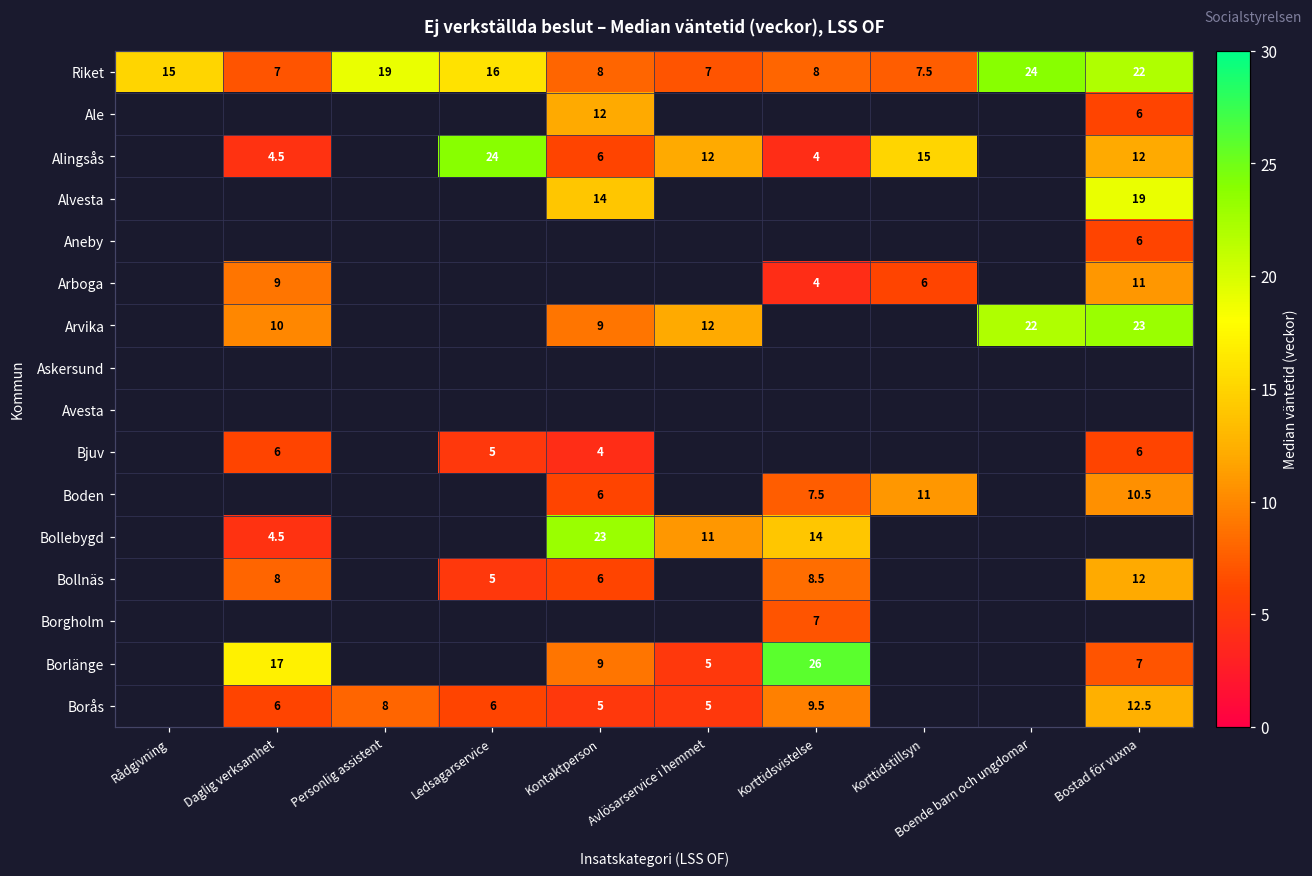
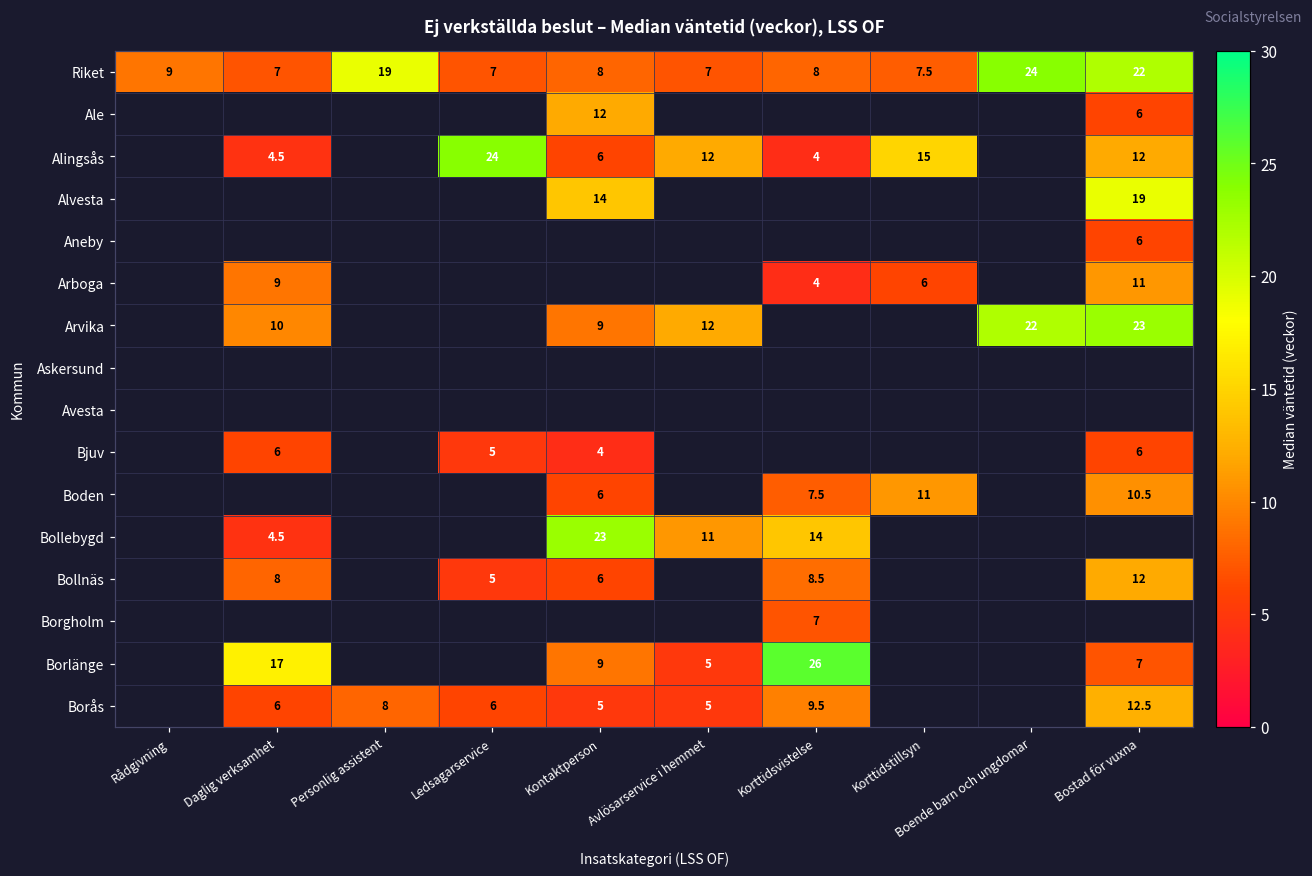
Riket, Rådgivning: 15 -> 9
Riket, Ledsagarservice: 16 -> 7
